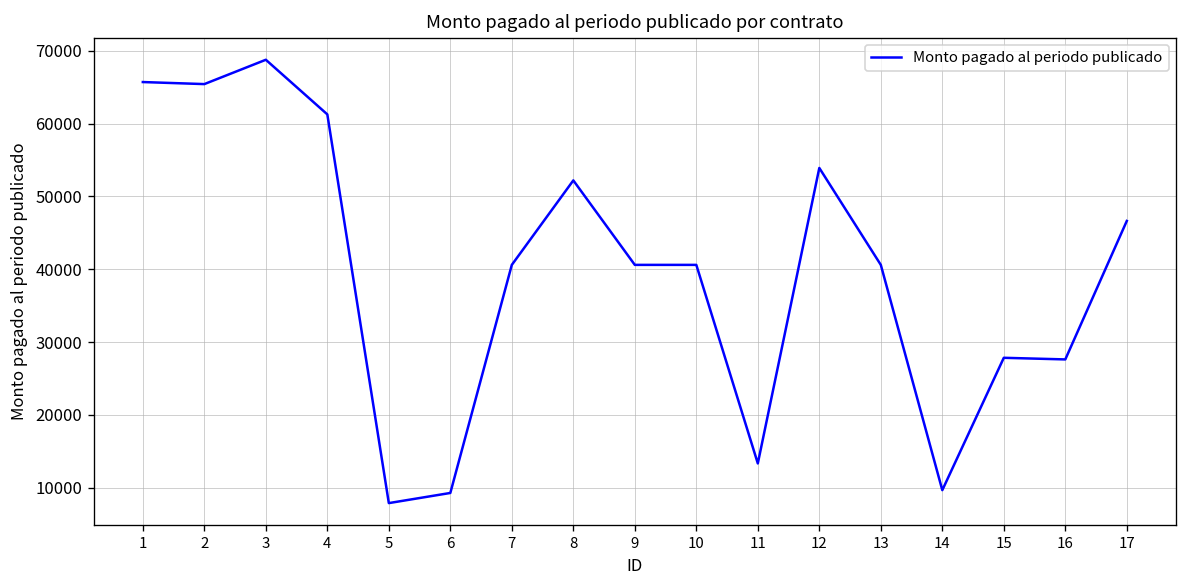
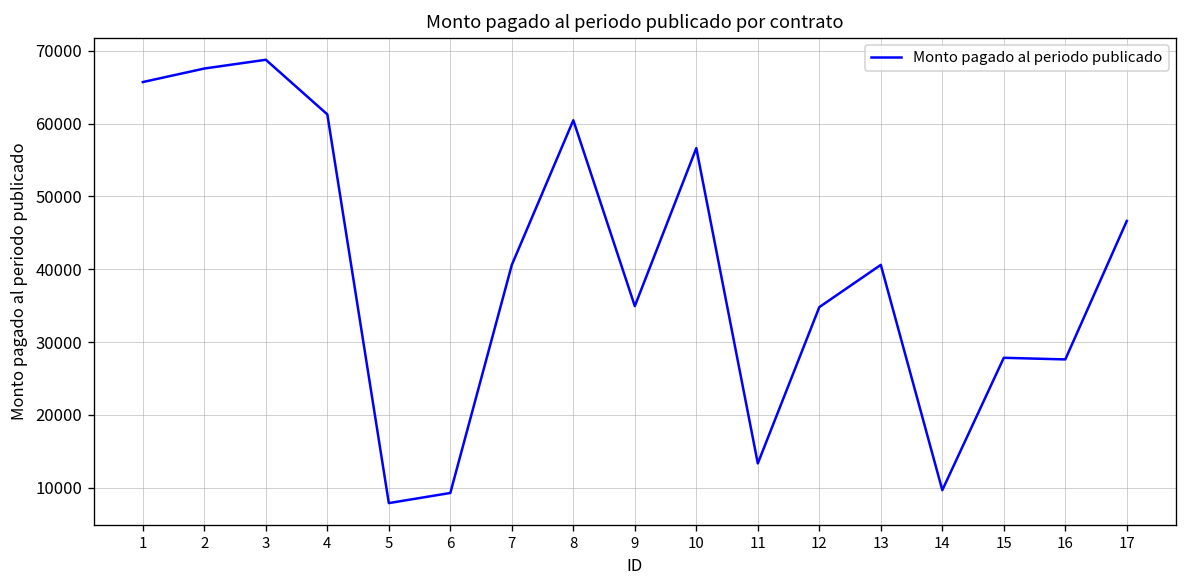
2: 65000 -> 68000
8: 52000 -> 60000
9: 41000 -> 35000
10: 41000 -> 57000
12: 54000 -> 35000
